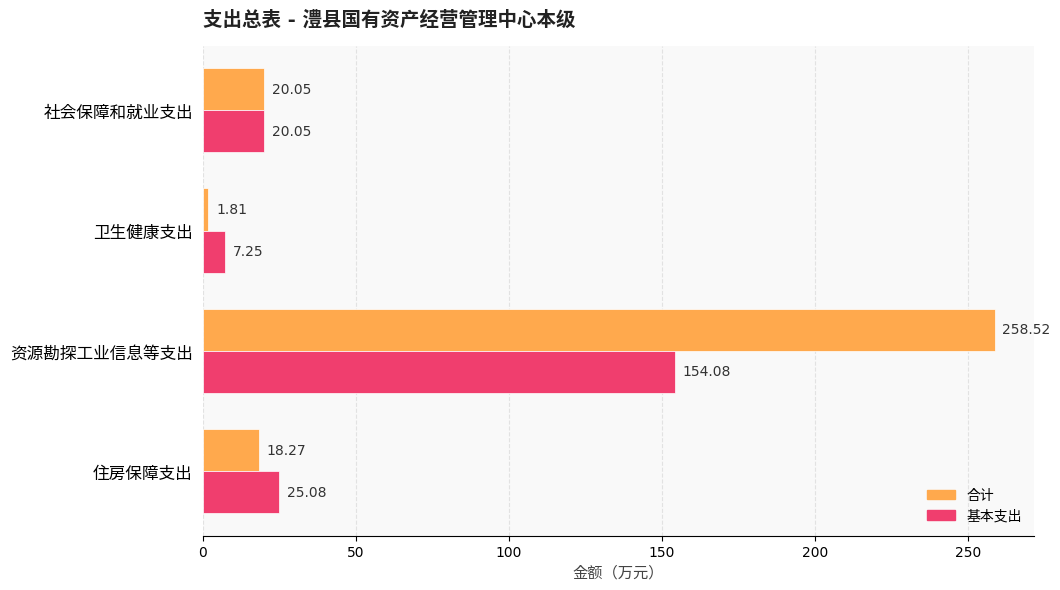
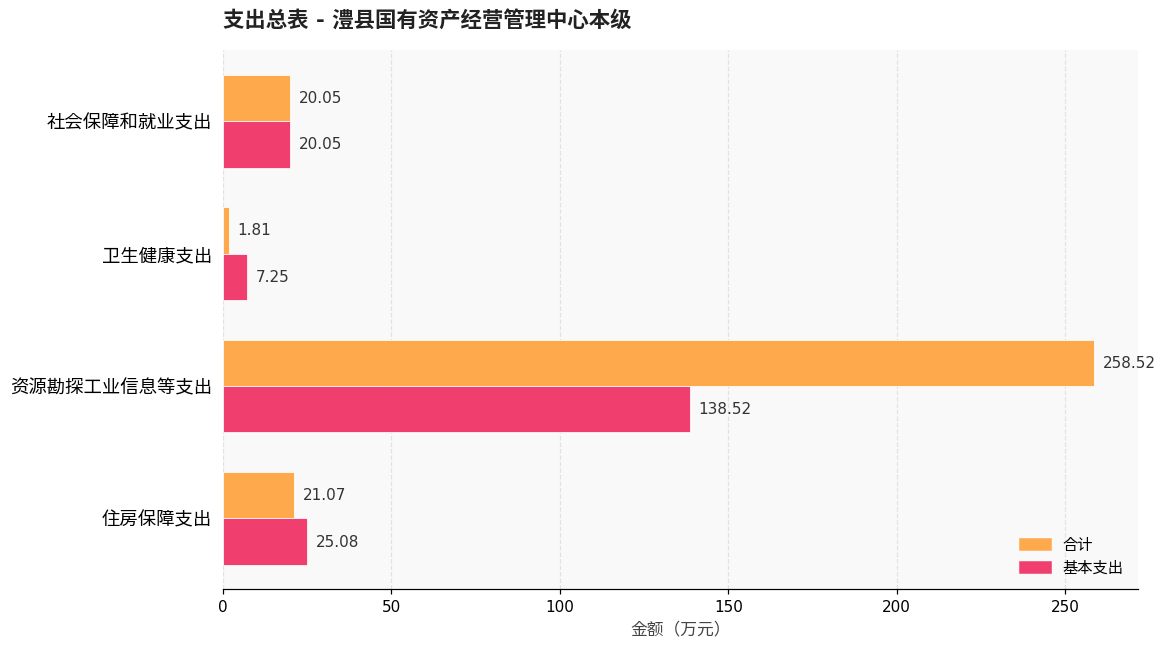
基本支出, 资源勘探工业信息等支出: 154.08 -> 138.52
合计, 住房保障支出: 18.27 -> 21.07
